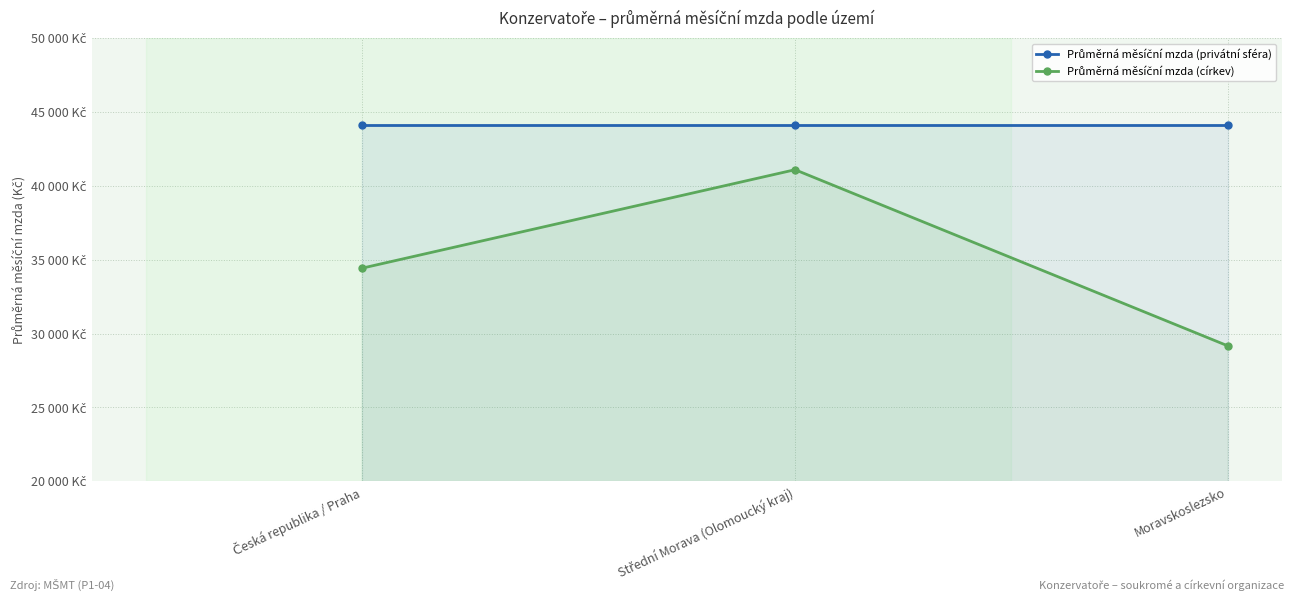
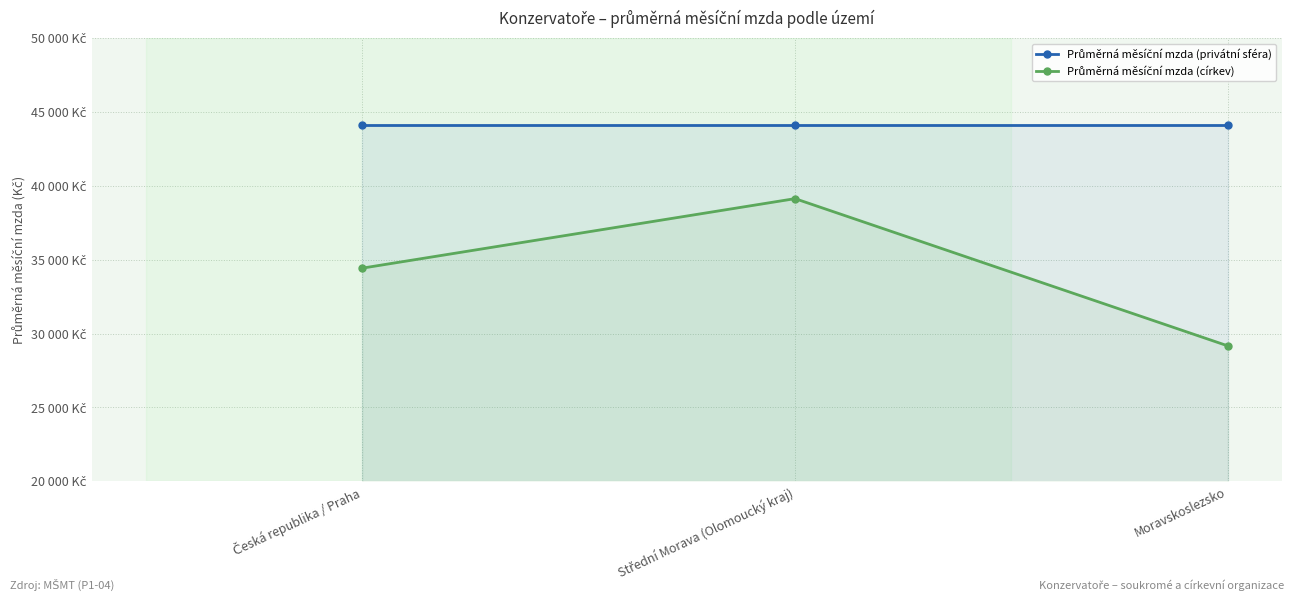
Průměrná měsíční mzda (církev), Střední Morava (Olomoucký kraj): 41100 Kč -> 39100 Kč
